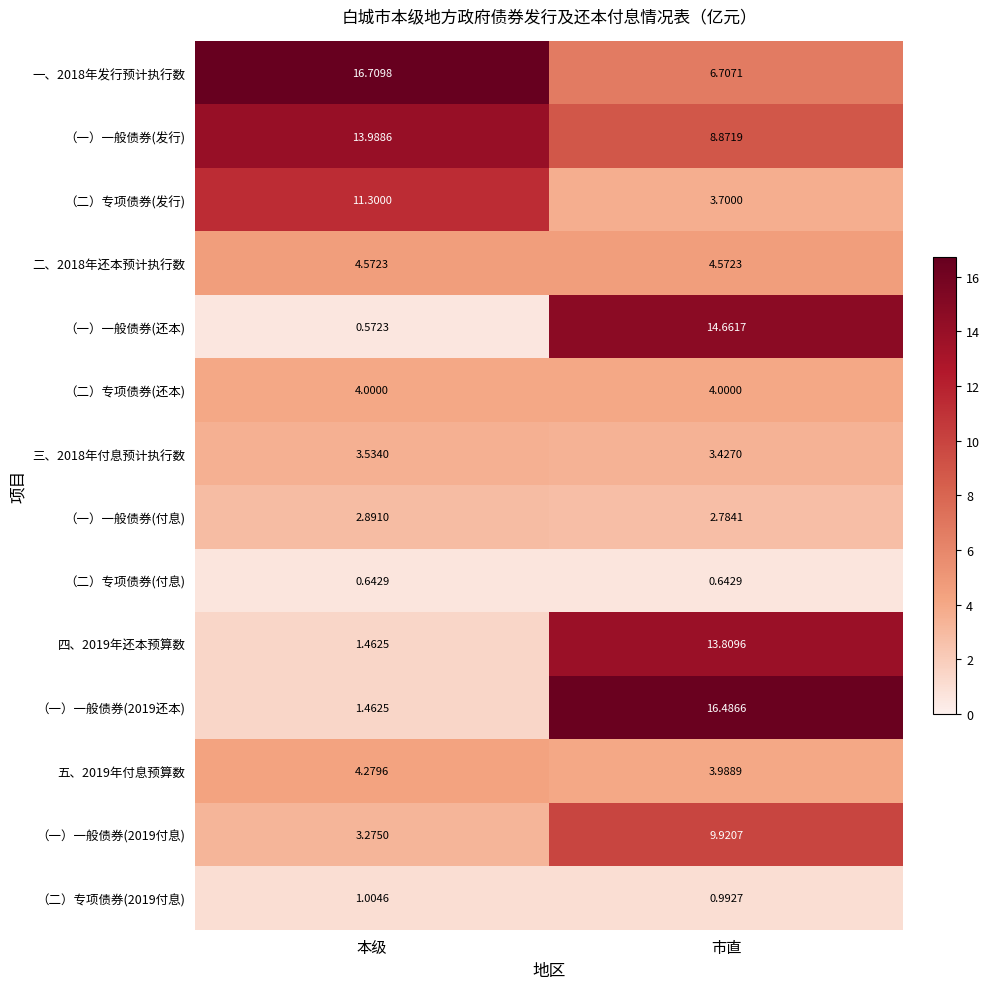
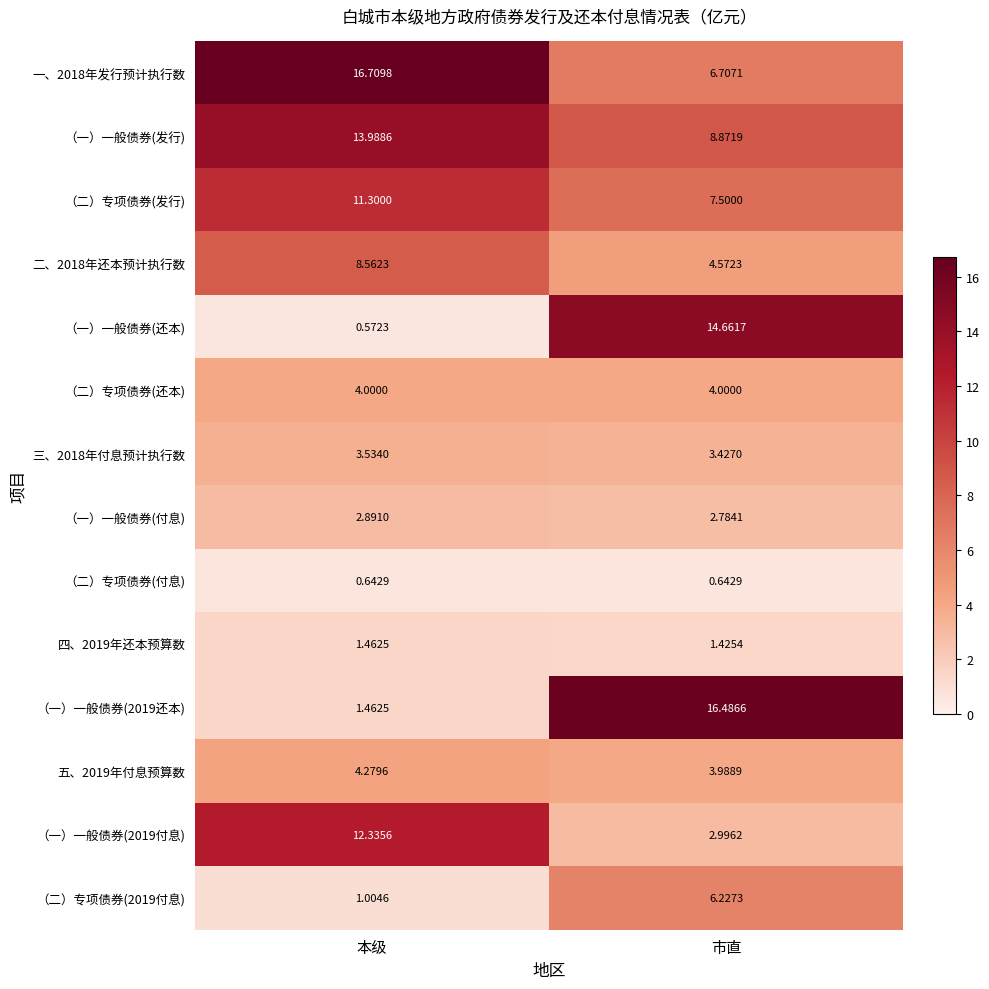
（二）专项债券(发行), 市直: 3.7000 -> 7.5000
二、2018年还本预计执行数, 本级: 4.5723 -> 8.5623
四、2019年还本预算数, 市直: 13.8096 -> 1.4254
（一）一般债券(2019付息), 本级: 3.2750 -> 12.3356
（一）一般债券(2019付息), 市直: 9.9207 -> 2.9962
（二）专项债券(2019付息), 市直: 0.9927 -> 6.2273
